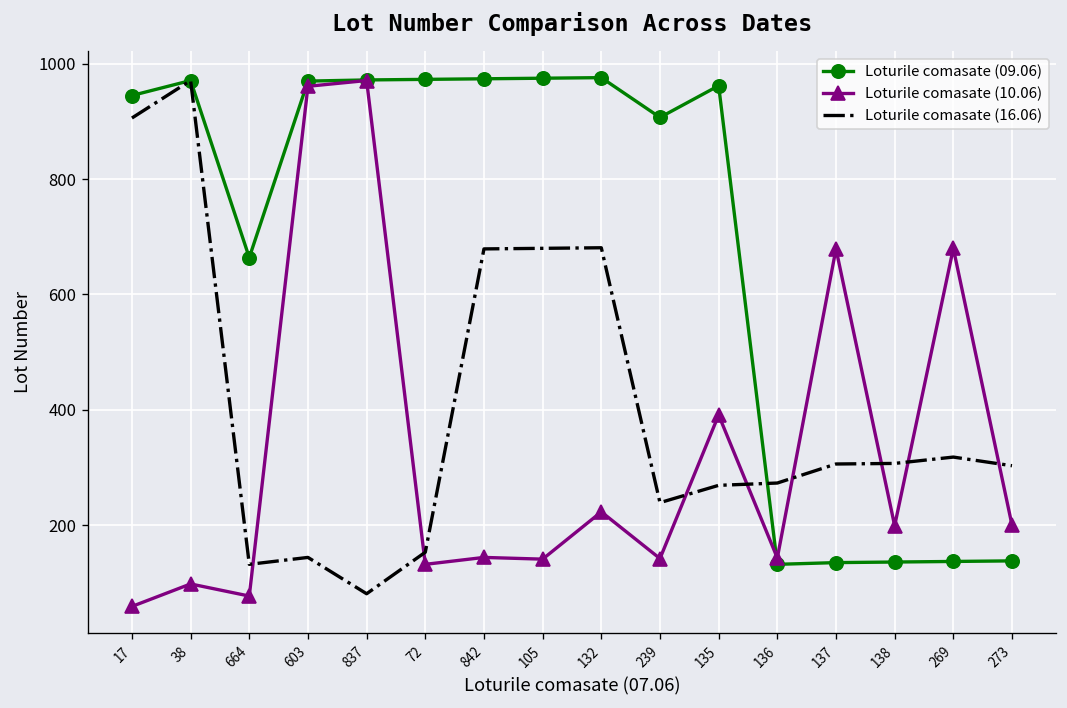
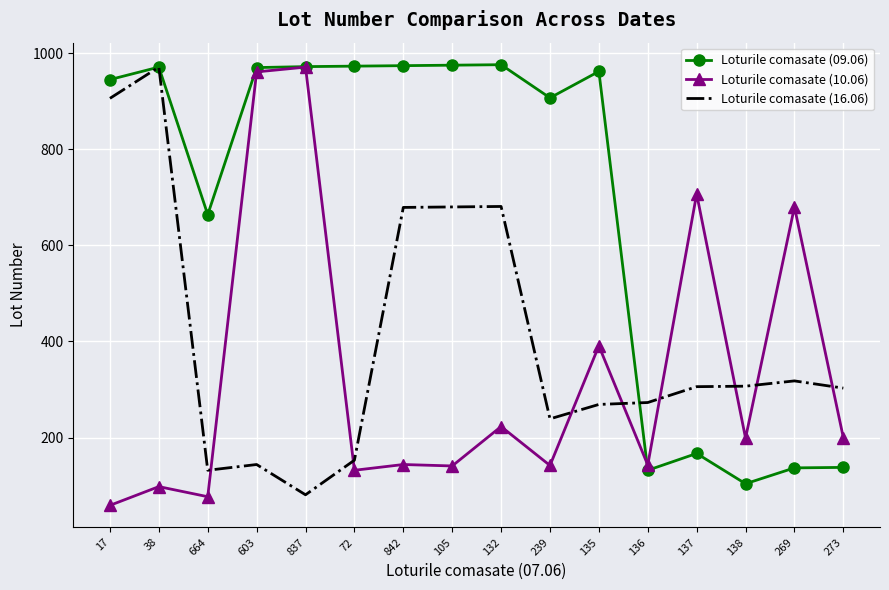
Loturile comasate (09.06), 137: 140 -> 170
Loturile comasate (10.06), 137: 680 -> 710
Loturile comasate (09.06), 138: 140 -> 100
